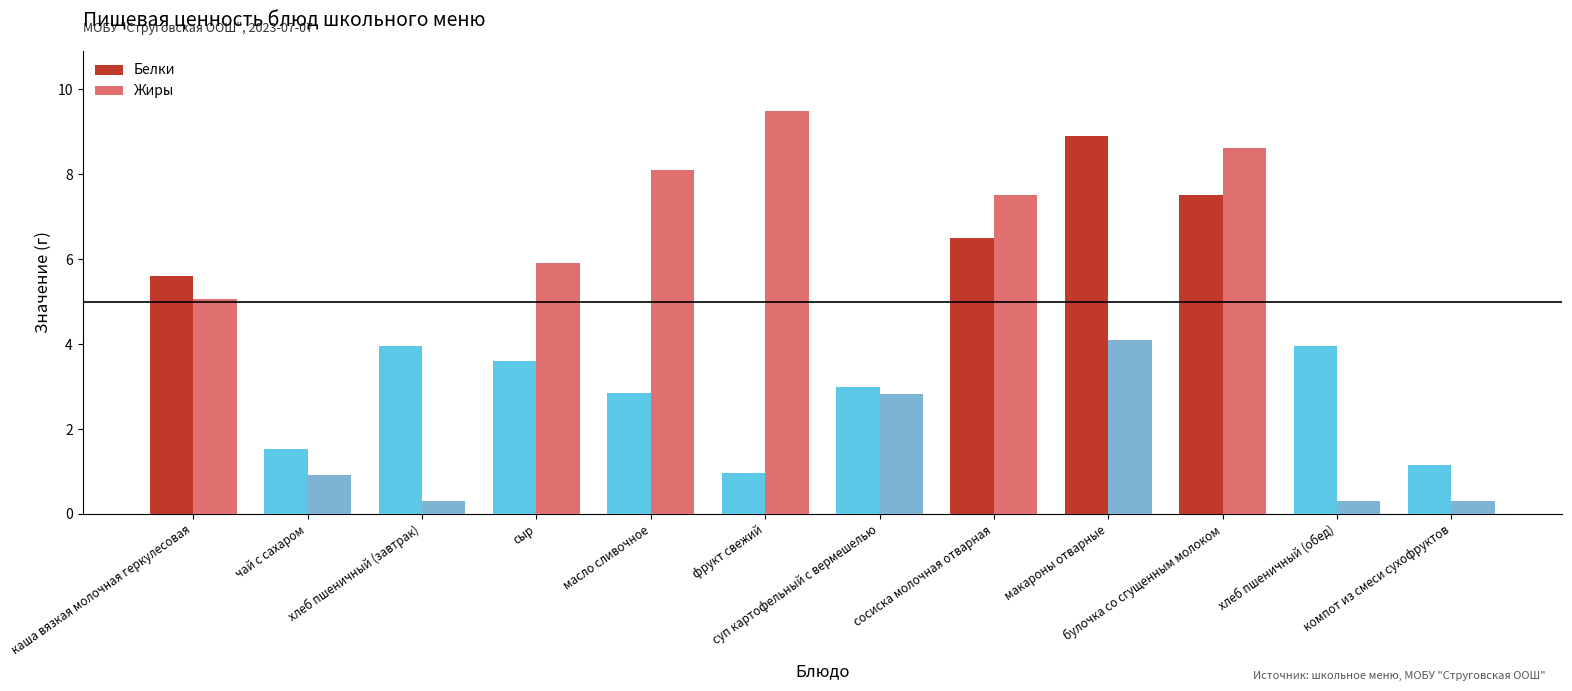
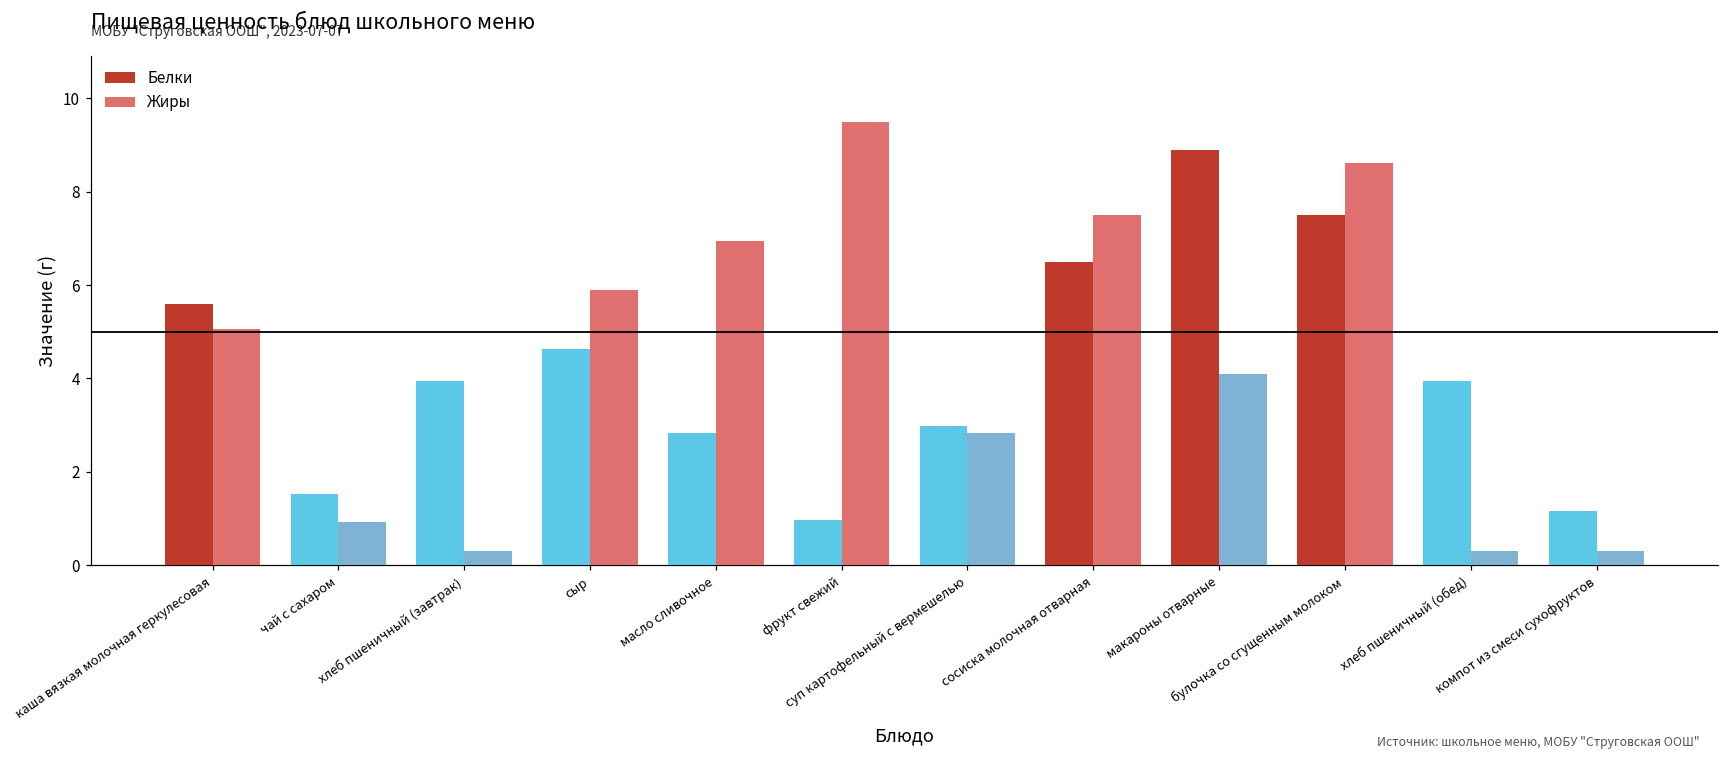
Белки, сыр: 3.6 -> 4.6
Жиры, масло сливочное: 8.1 -> 6.9
